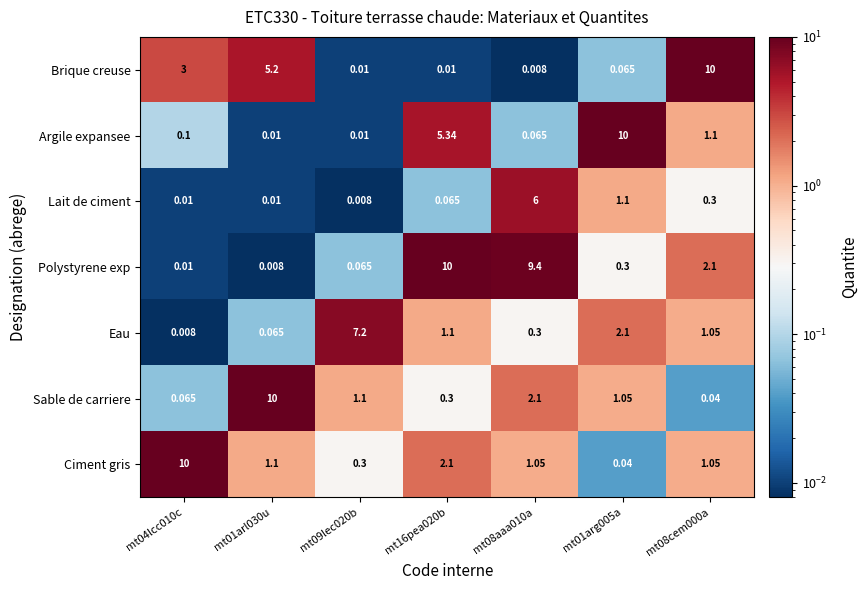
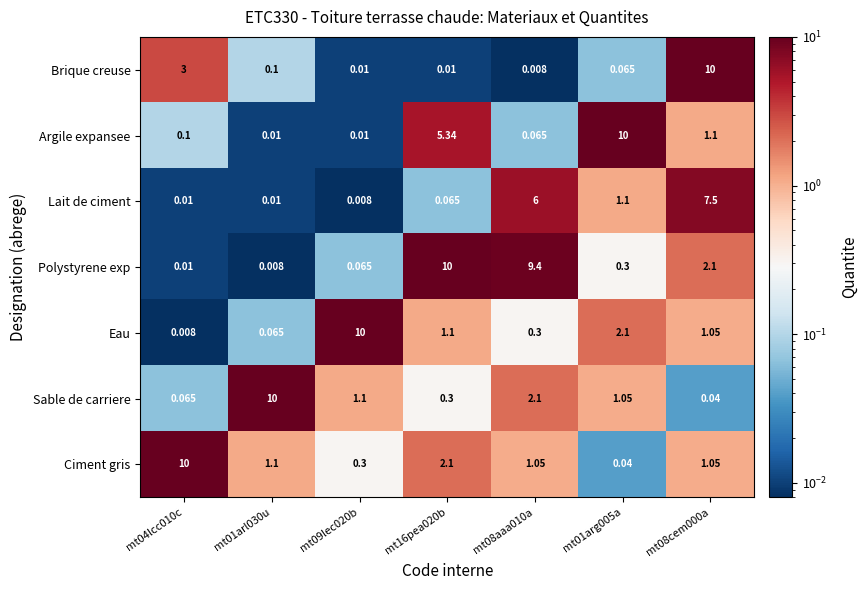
Brique creuse, mt01arl030u: 5.2 -> 0.1
Lait de ciment, mt08cem000a: 0.3 -> 7.5
Eau, mt09lec020b: 7.2 -> 10
